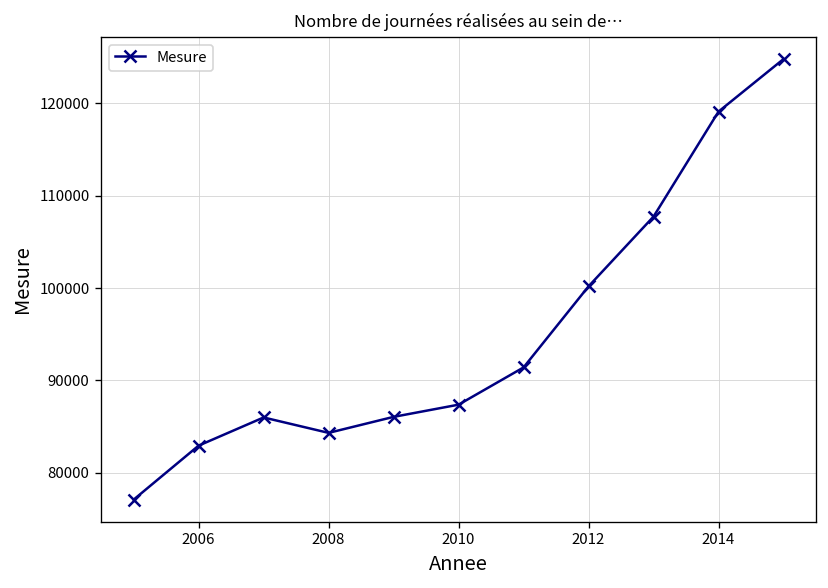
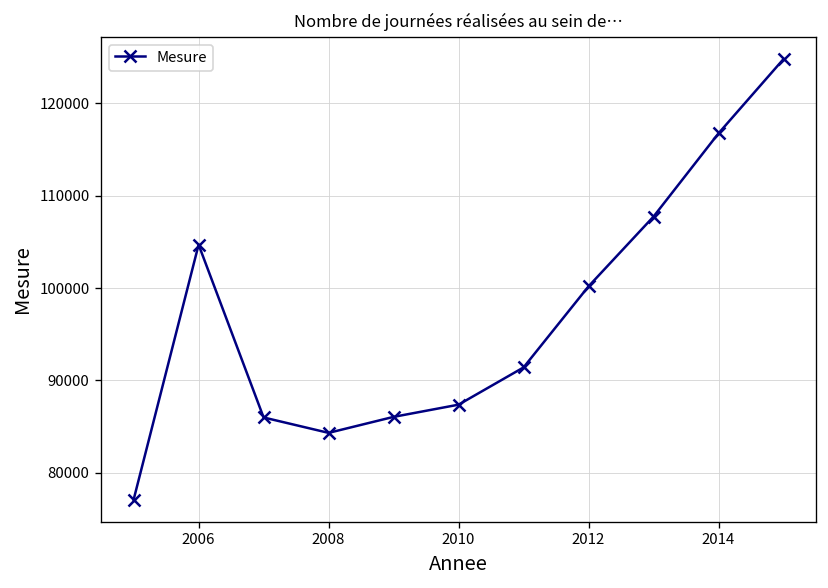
2006: 83000 -> 105000
2014: 119000 -> 117000
